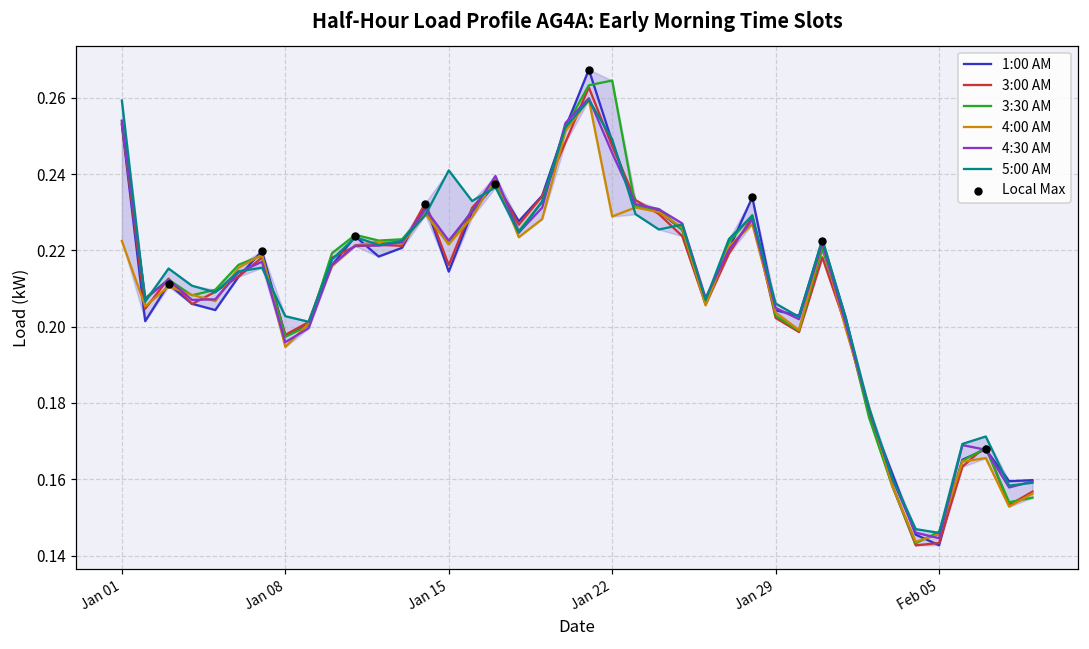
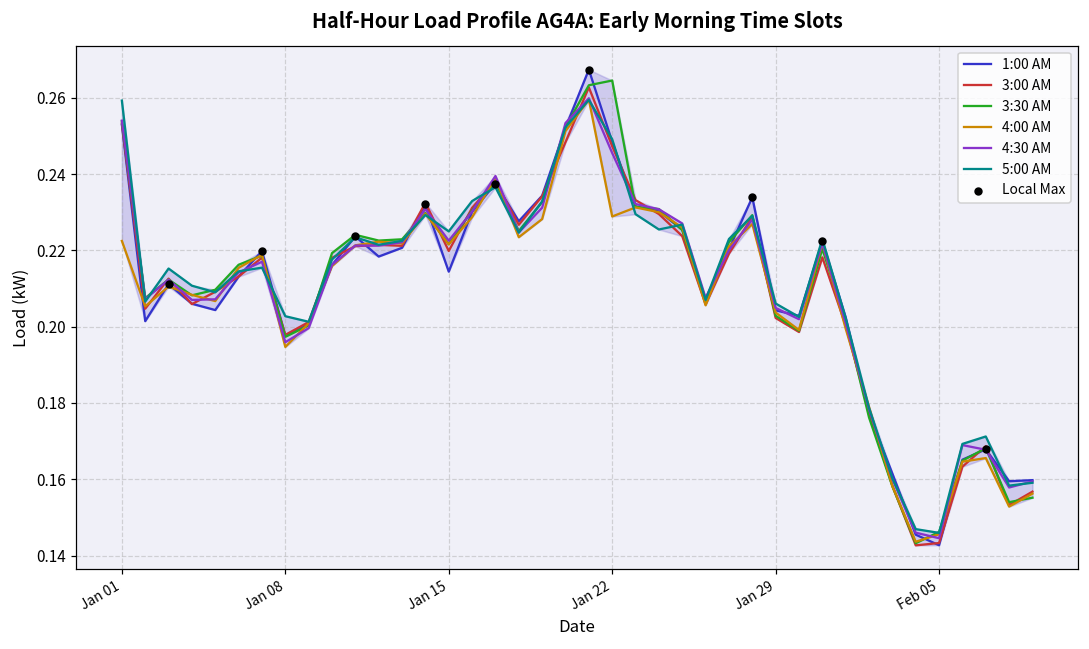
3:00 AM, Jan 15: 0.216 -> 0.220
5:00 AM, Jan 15: 0.241 -> 0.225
